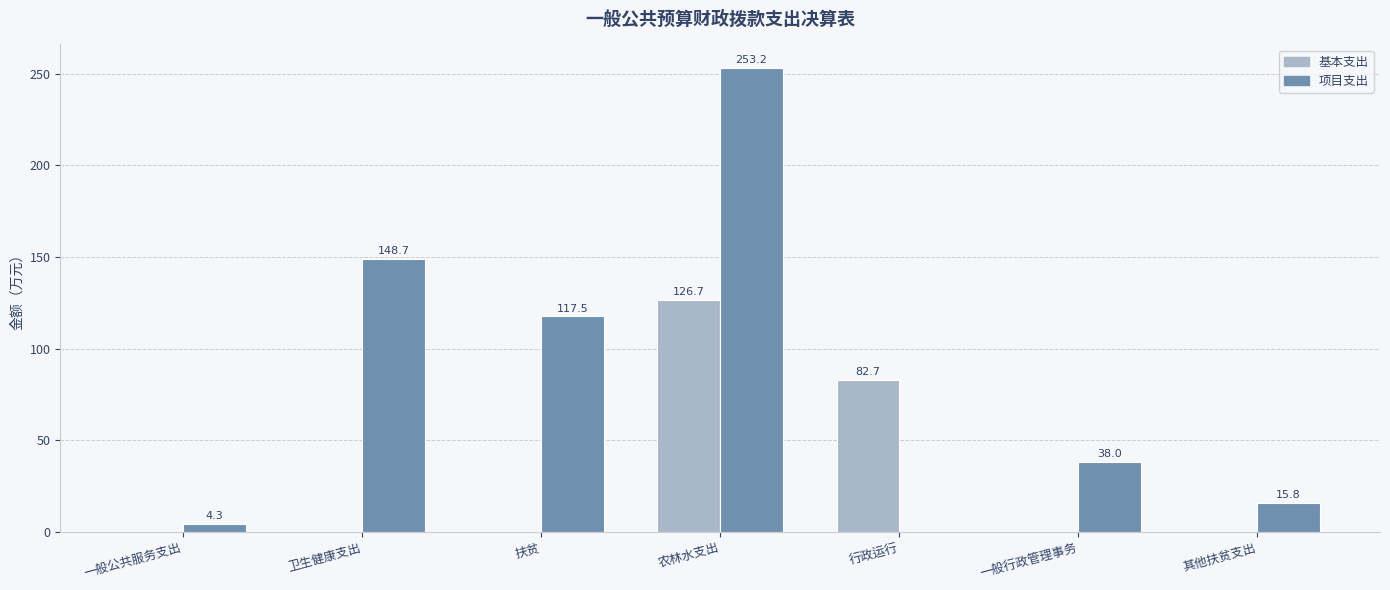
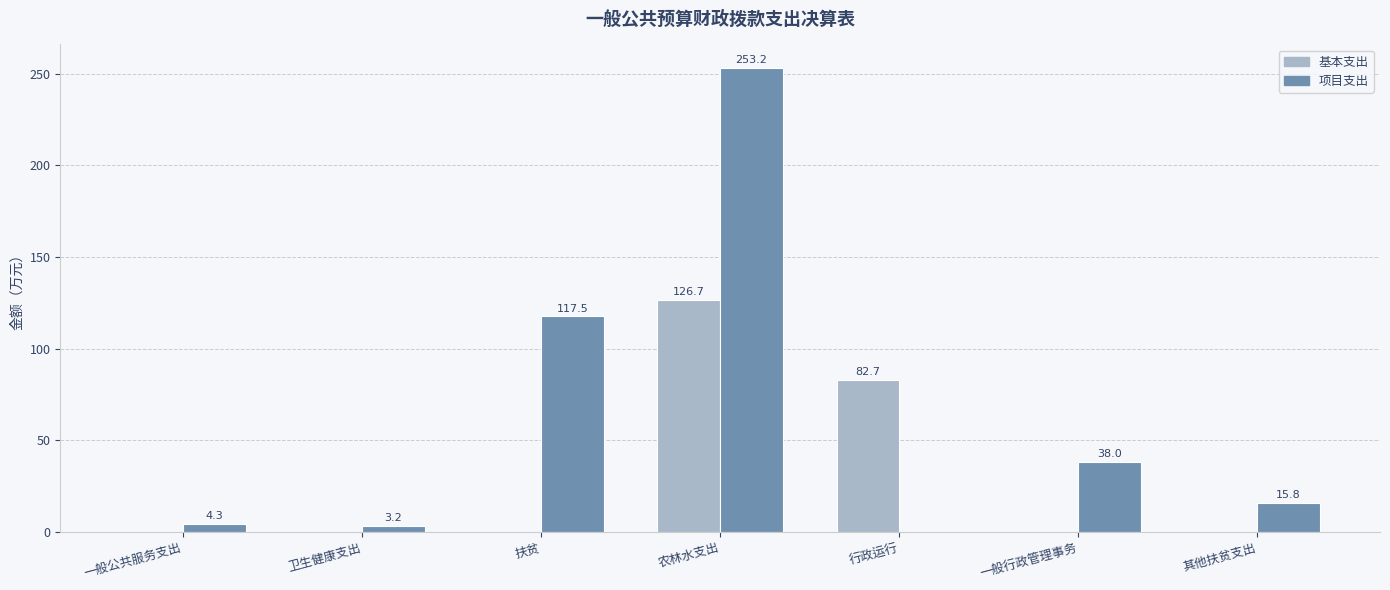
项目支出, 卫生健康支出: 148.7 -> 3.2
